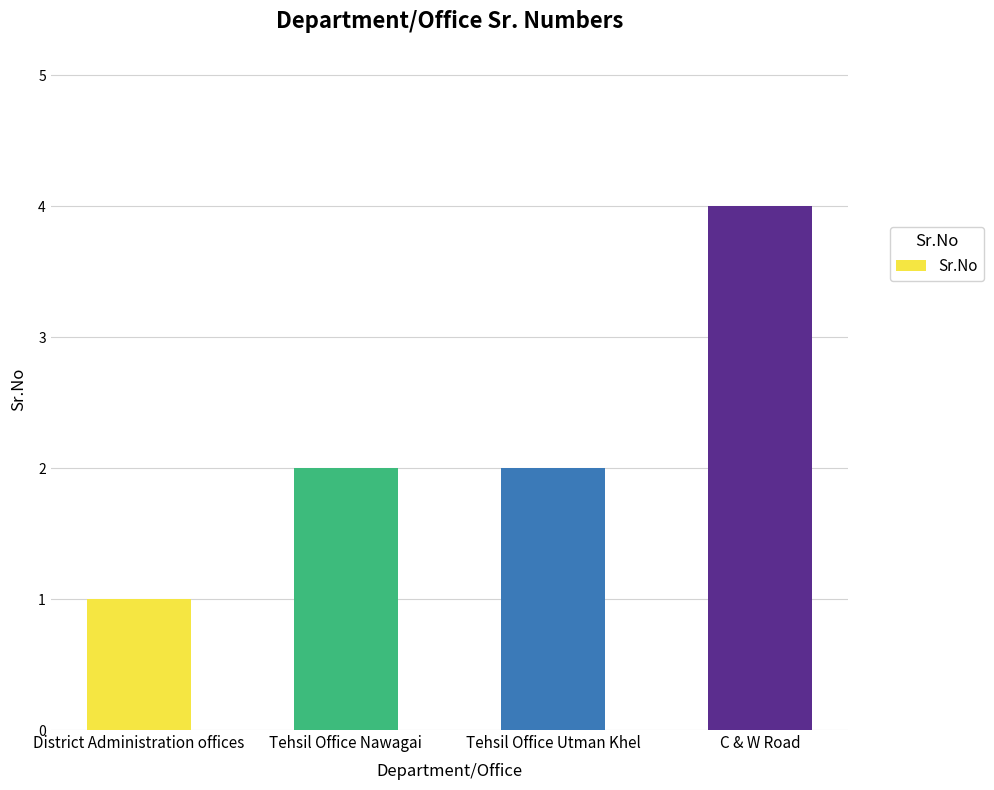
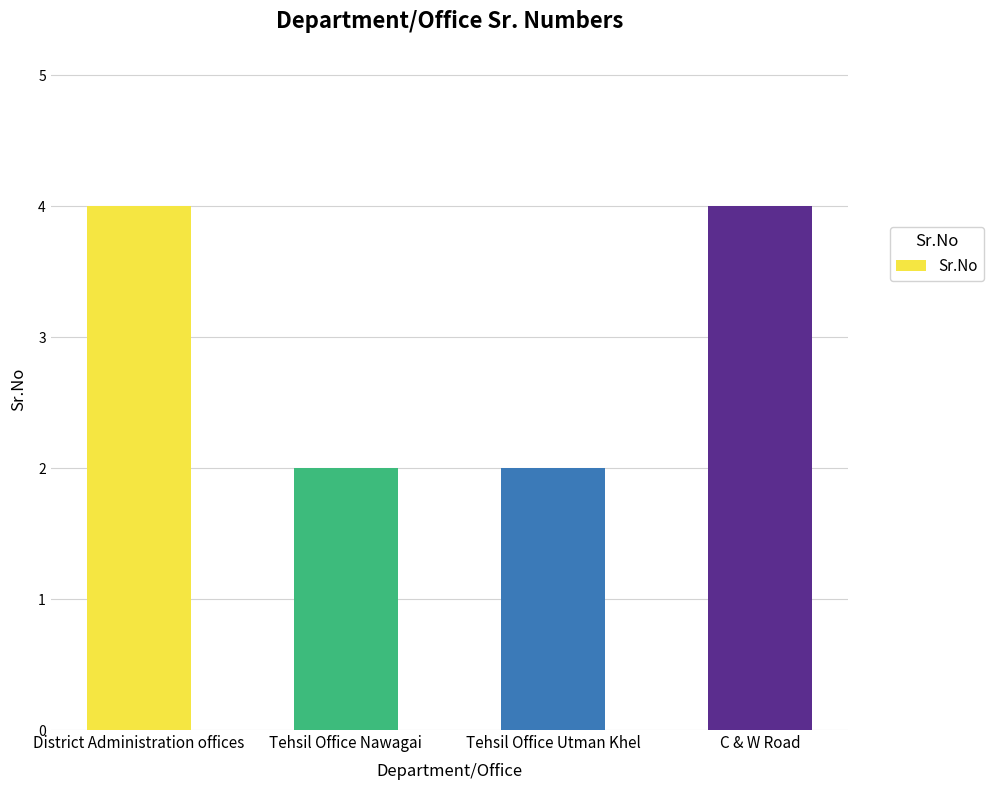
District Administration offices: 1 -> 4
